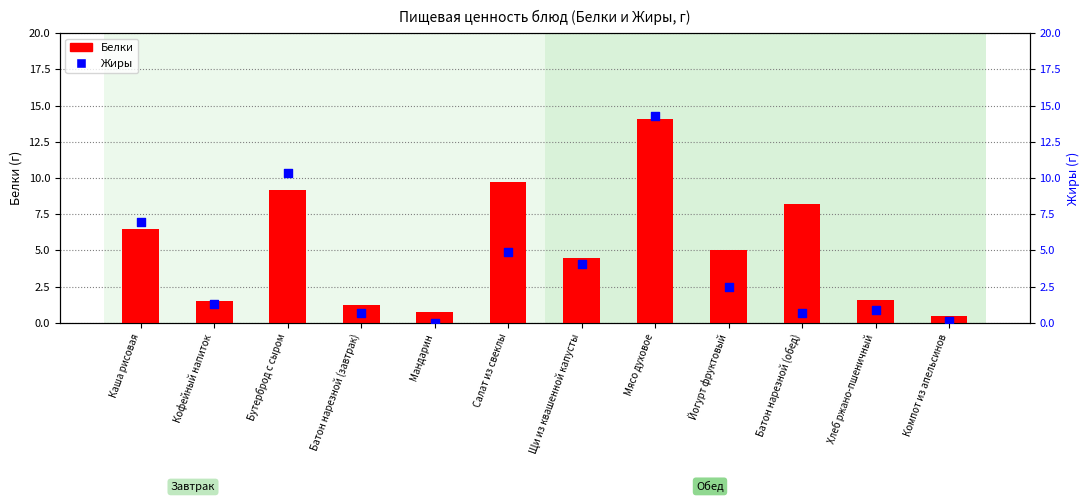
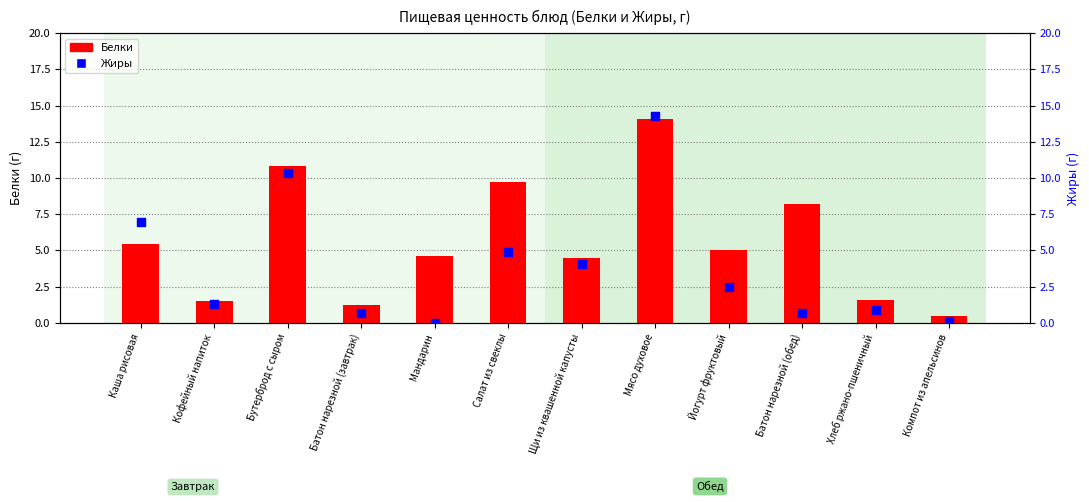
Белки, Каша рисовая: 6.5 -> 5.4
Белки, Бутерброд с сыром: 9.2 -> 10.8
Белки, Мандарин: 0.8 -> 4.6
